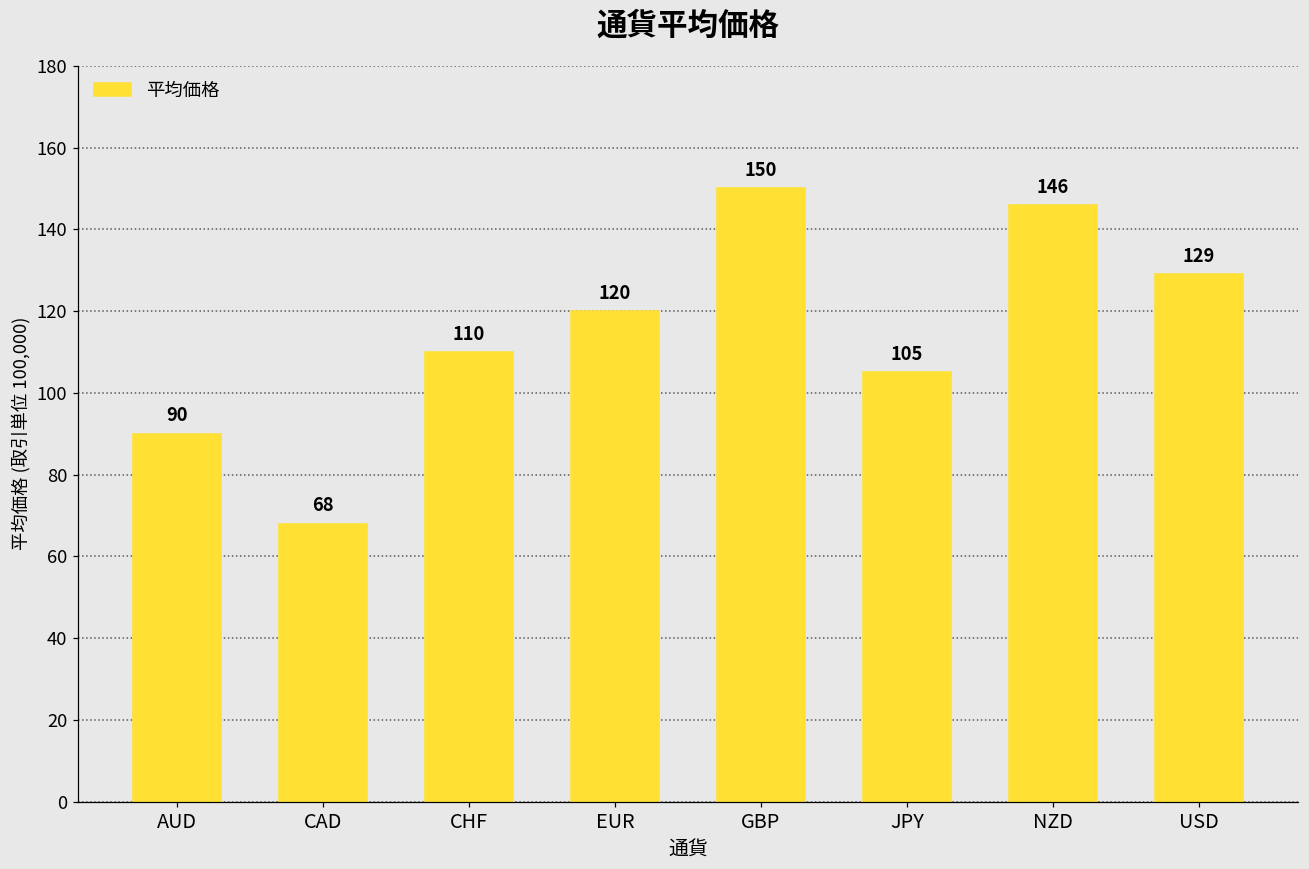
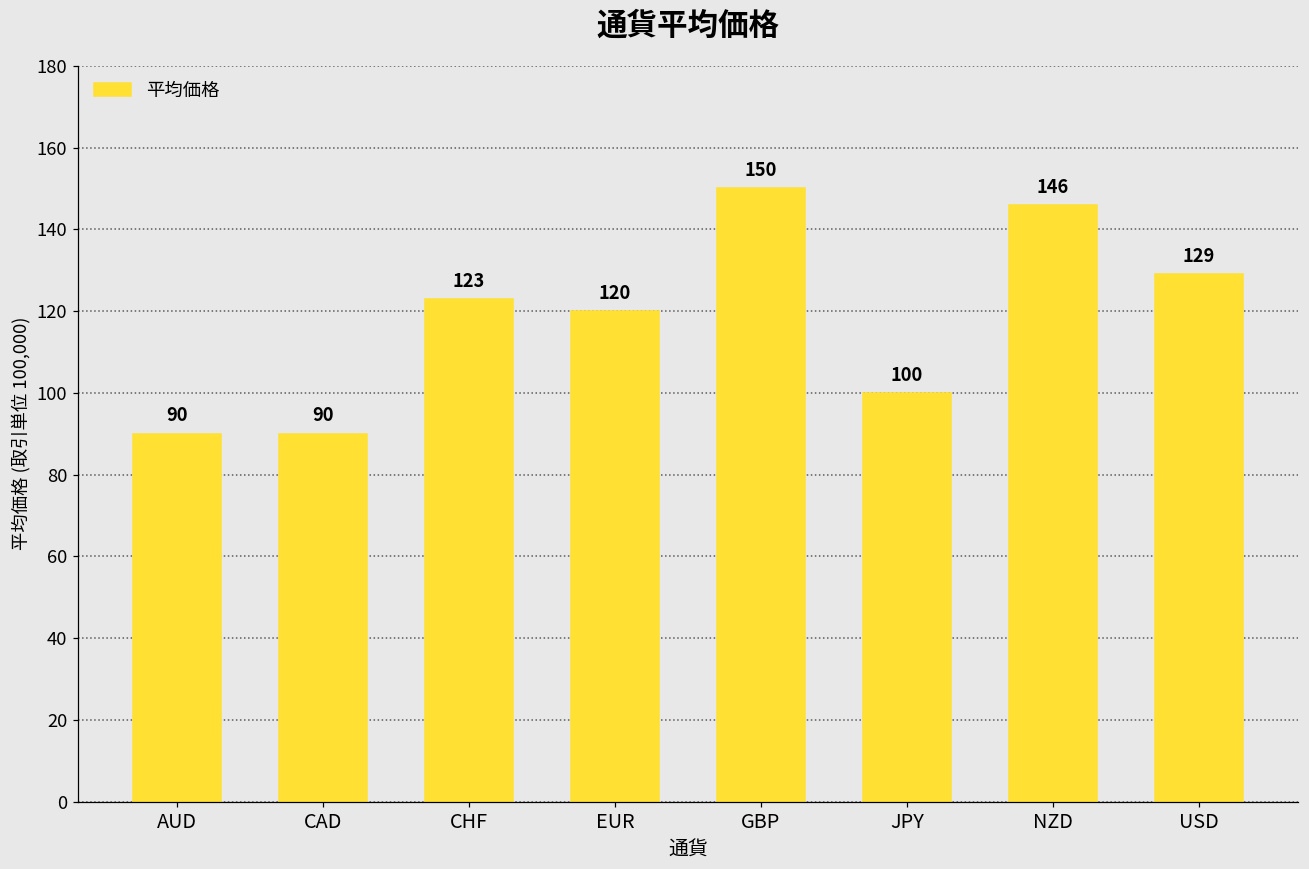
CAD: 68 -> 90
CHF: 110 -> 123
JPY: 105 -> 100
